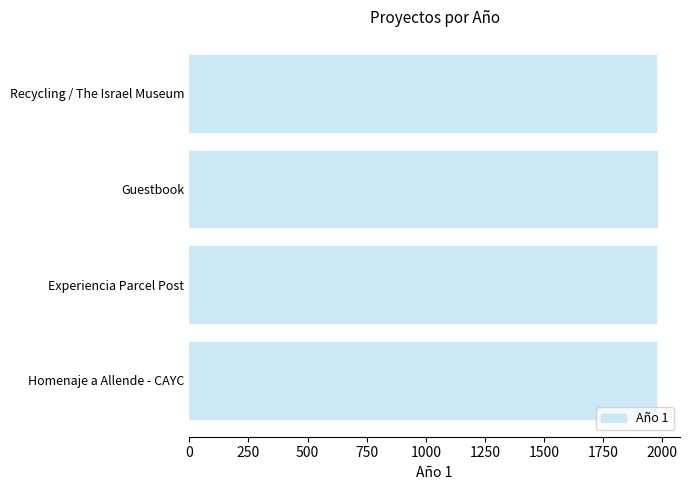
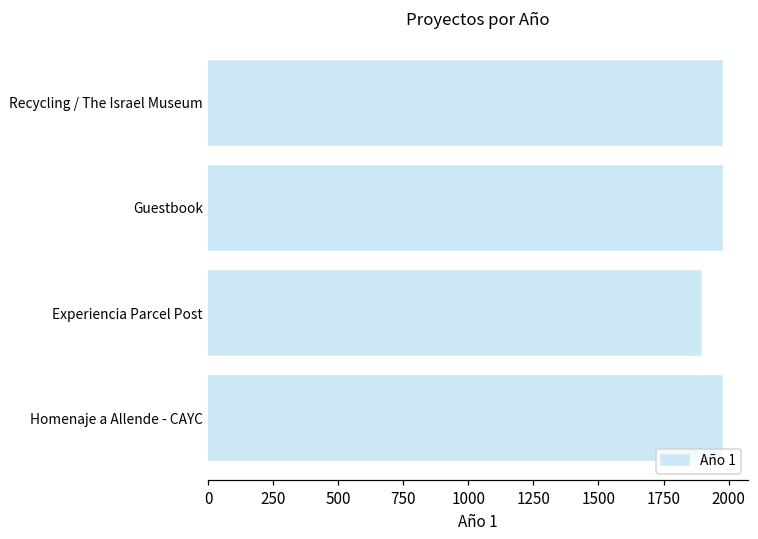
Experiencia Parcel Post: 1970 -> 1890
